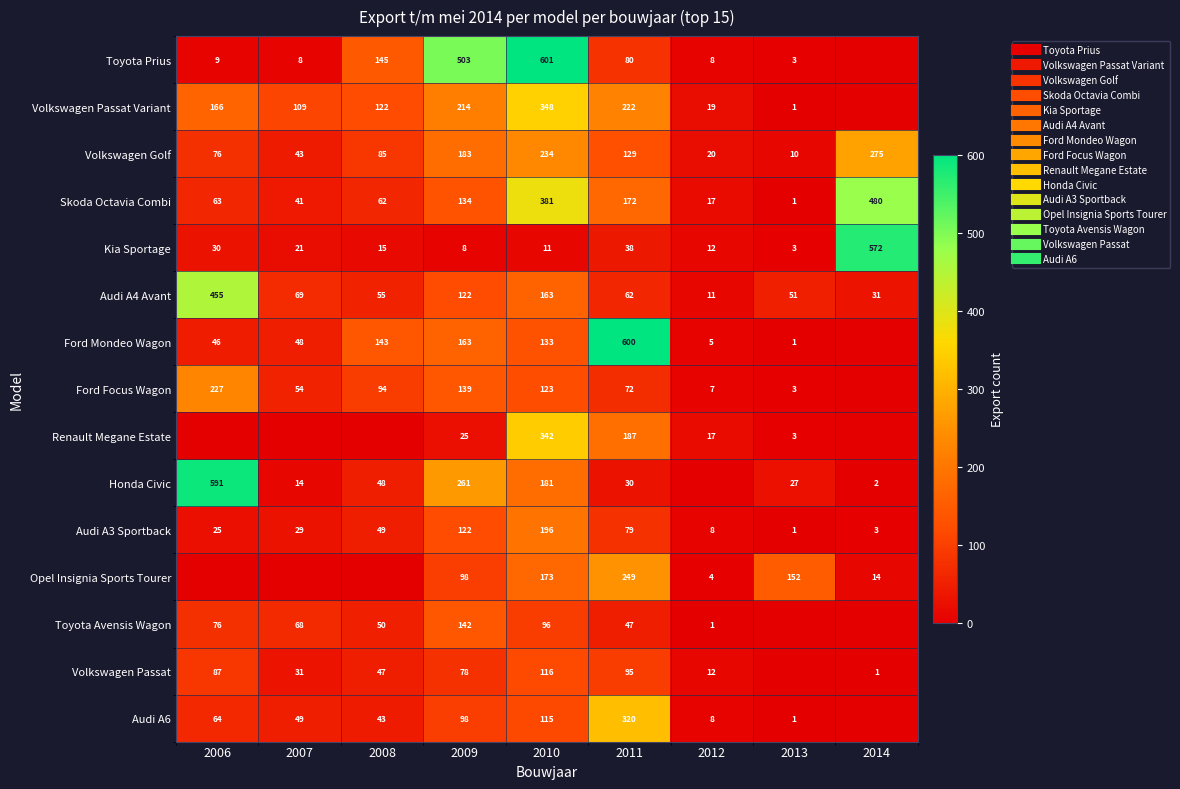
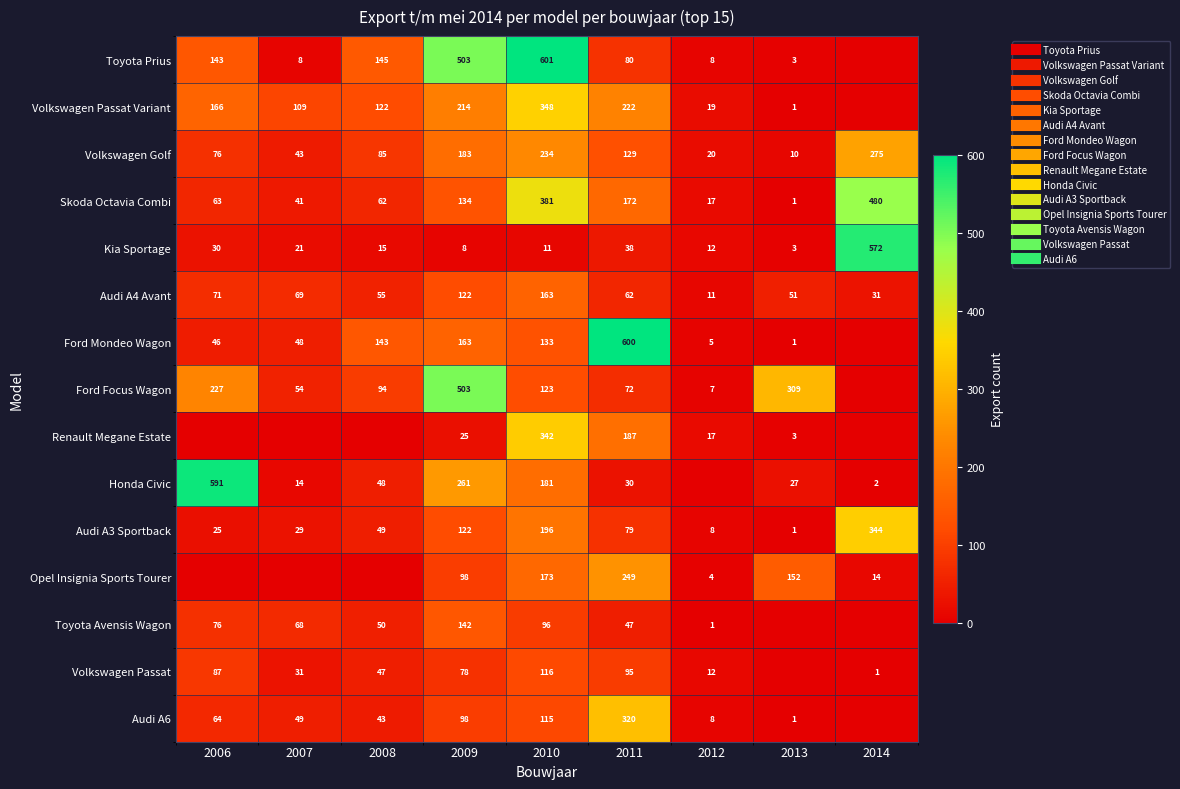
Toyota Prius, 2006: 9 -> 143
Audi A4 Avant, 2006: 455 -> 71
Ford Focus Wagon, 2009: 139 -> 503
Ford Focus Wagon, 2013: 3 -> 309
Audi A3 Sportback, 2014: 3 -> 344
